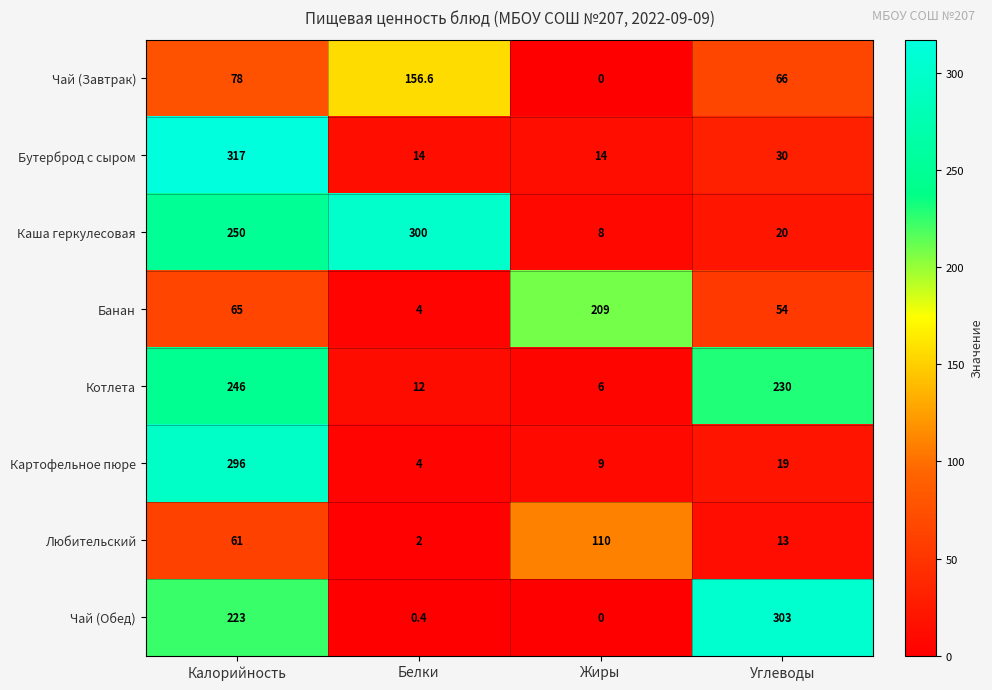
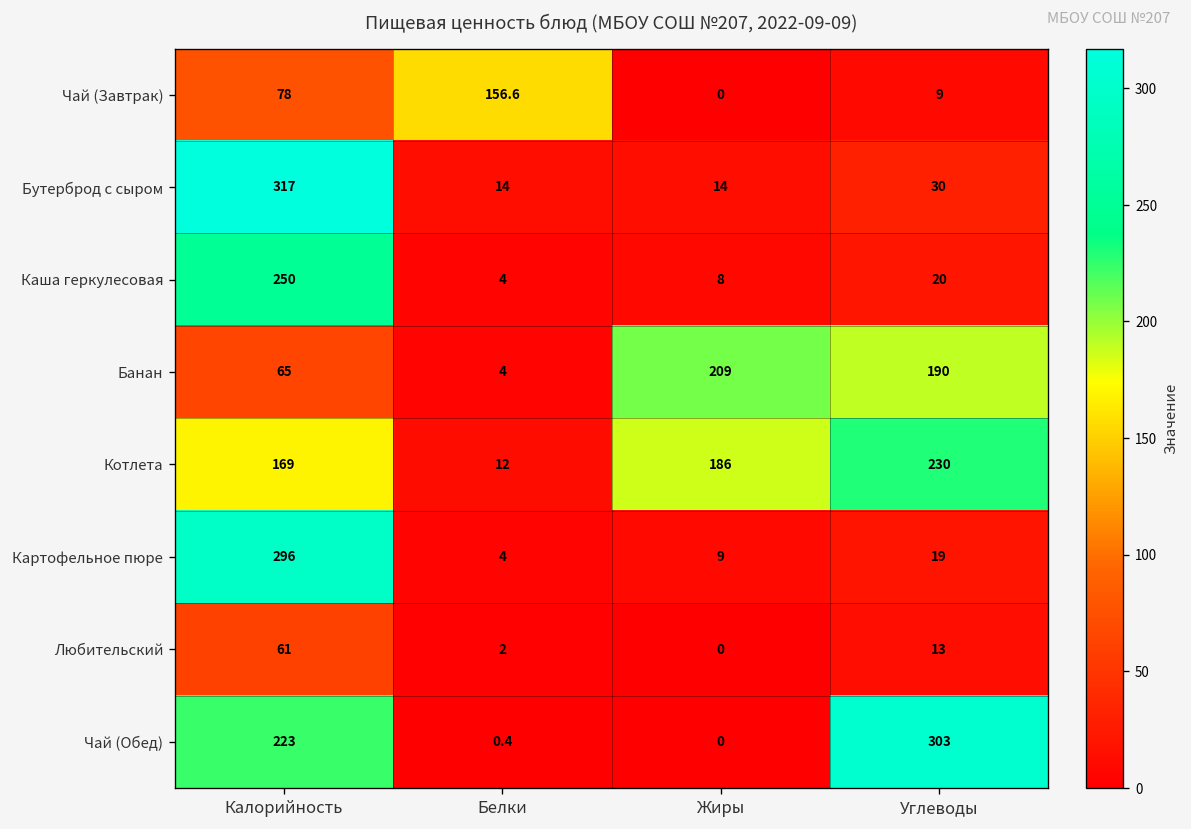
Чай (Завтрак), Углеводы: 66 -> 9
Каша геркулесовая, Белки: 300 -> 4
Банан, Углеводы: 54 -> 190
Котлета, Калорийность: 246 -> 169
Котлета, Жиры: 6 -> 186
Любительский, Жиры: 110 -> 0
